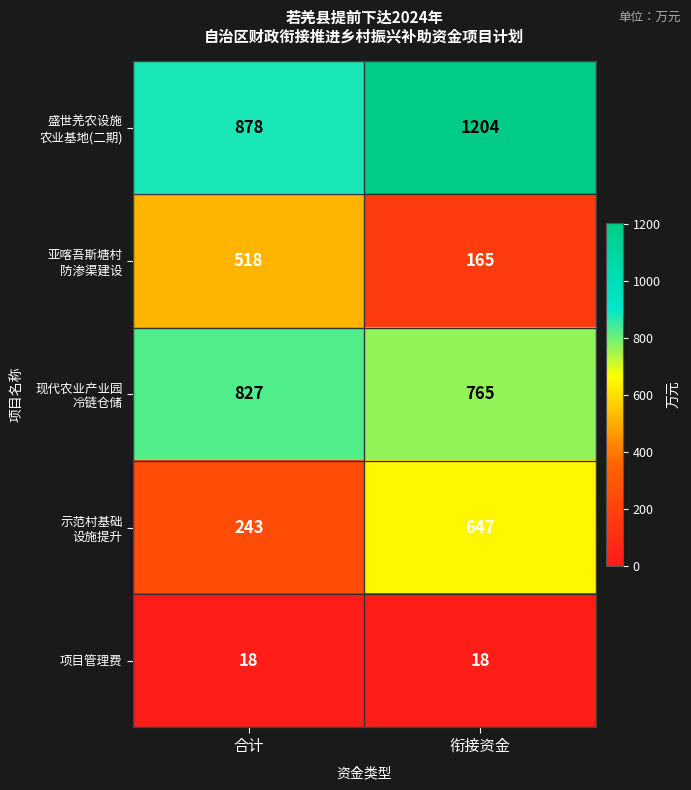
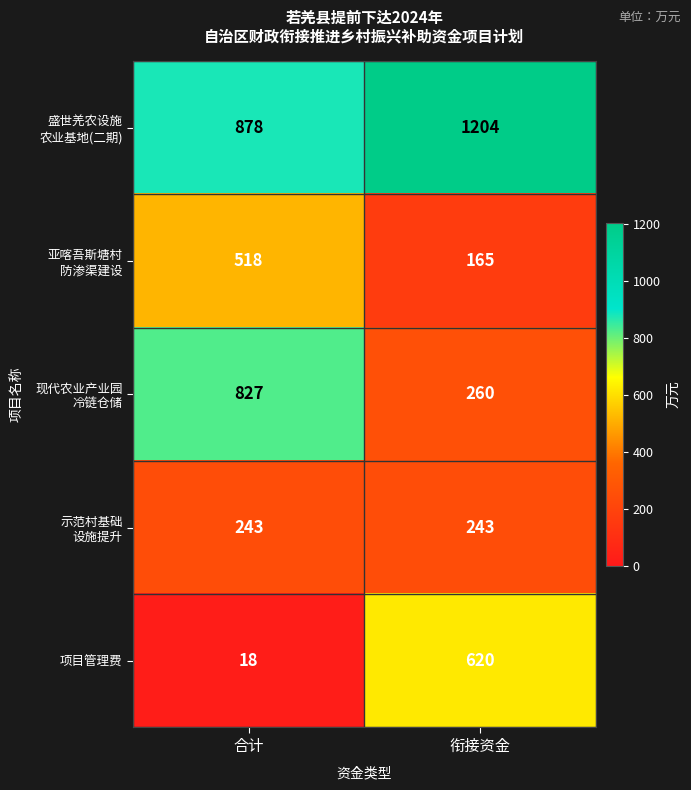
现代农业产业园 冷链仓储, 衔接资金: 765 -> 260
示范村基础 设施提升, 衔接资金: 647 -> 243
项目管理费, 衔接资金: 18 -> 620
